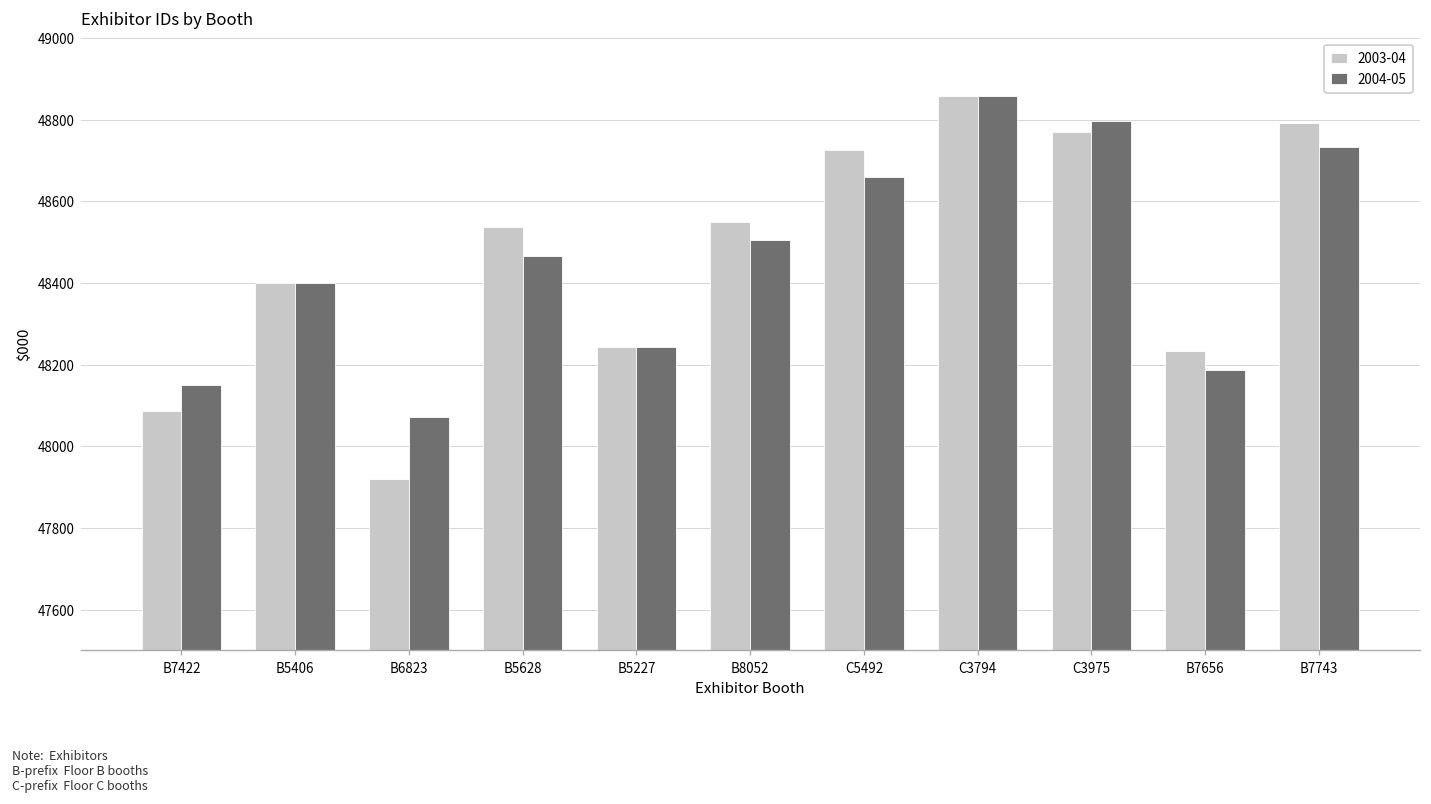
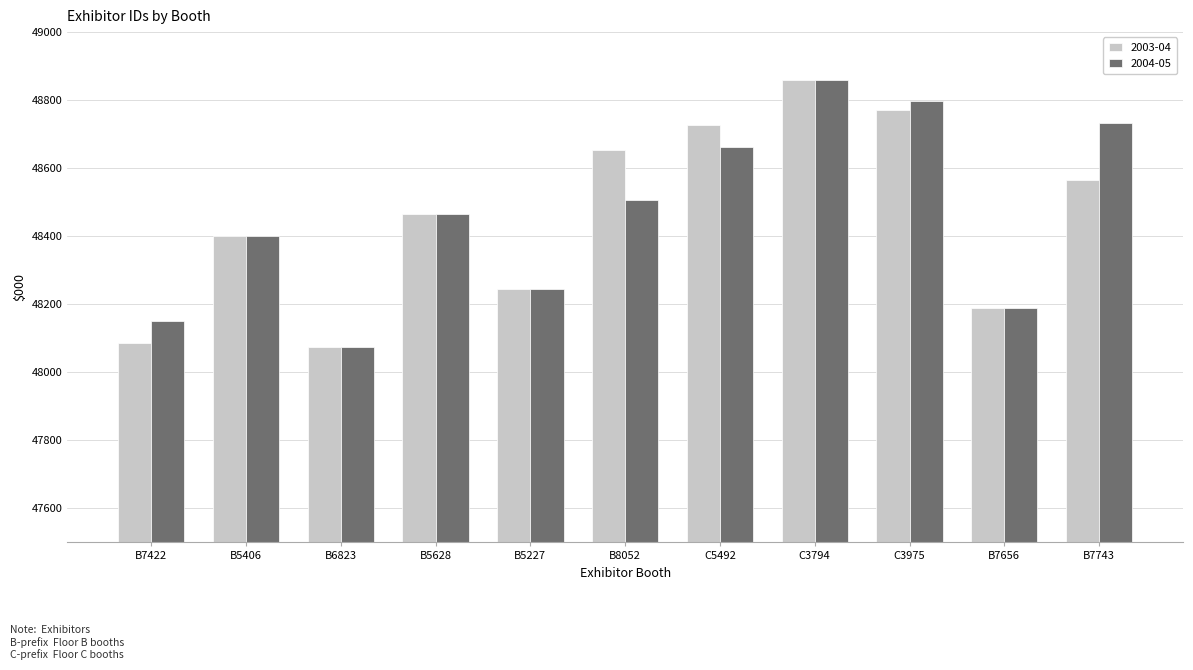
2003-04, B6823: 47920 -> 48070
2003-04, B5628: 48540 -> 48470
2003-04, B8052: 48550 -> 48650
2003-04, B7656: 48230 -> 48190
2003-04, B7743: 48790 -> 48570
